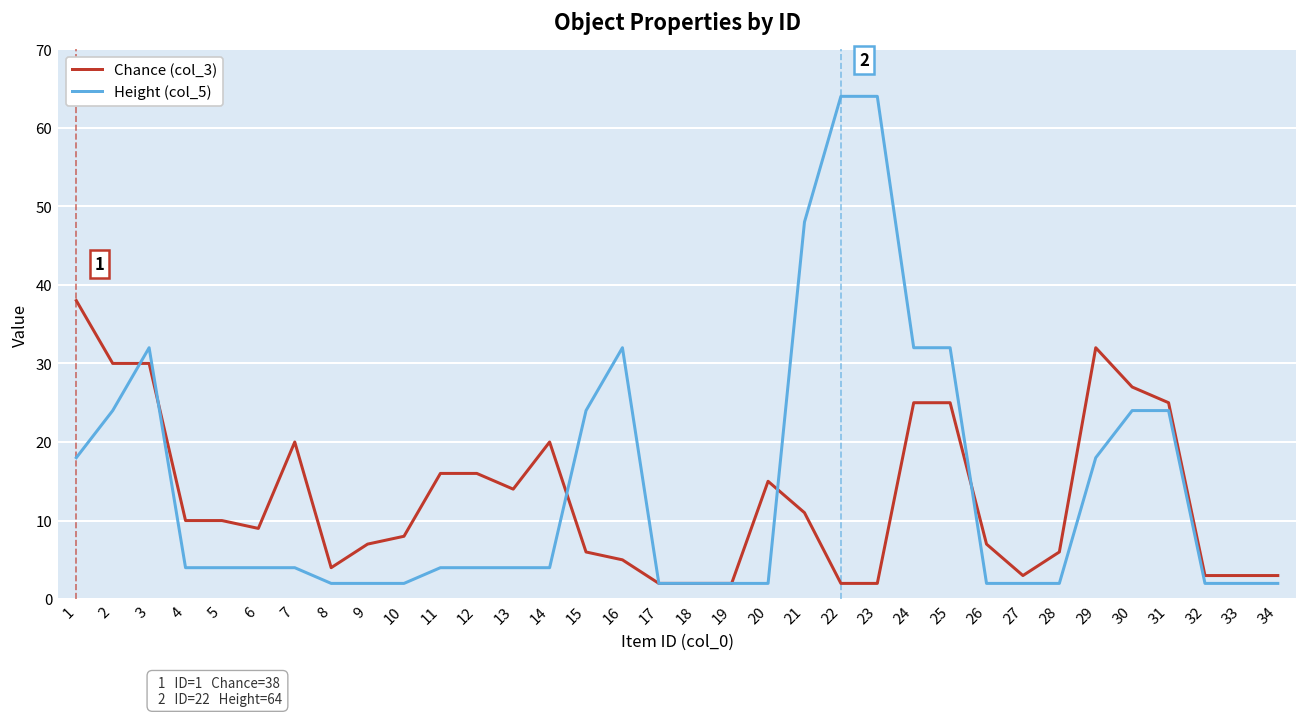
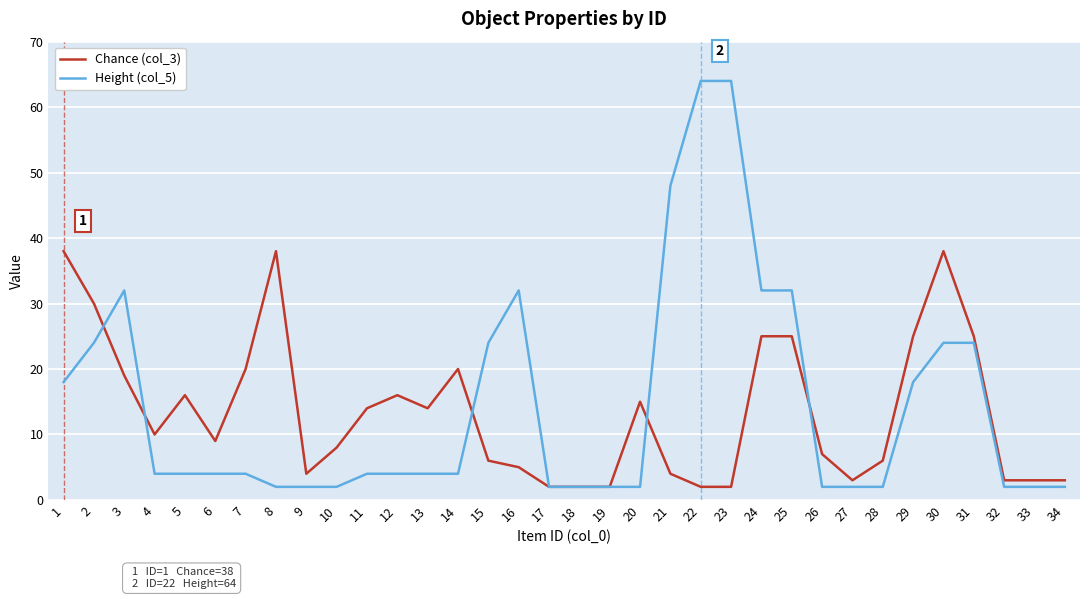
Chance (col_3), 3: 30 -> 19
Chance (col_3), 5: 10 -> 16
Chance (col_3), 8: 4 -> 38
Chance (col_3), 9: 7 -> 4
Chance (col_3), 11: 16 -> 14
Chance (col_3), 21: 11 -> 4
Chance (col_3), 29: 32 -> 25
Chance (col_3), 30: 27 -> 38
